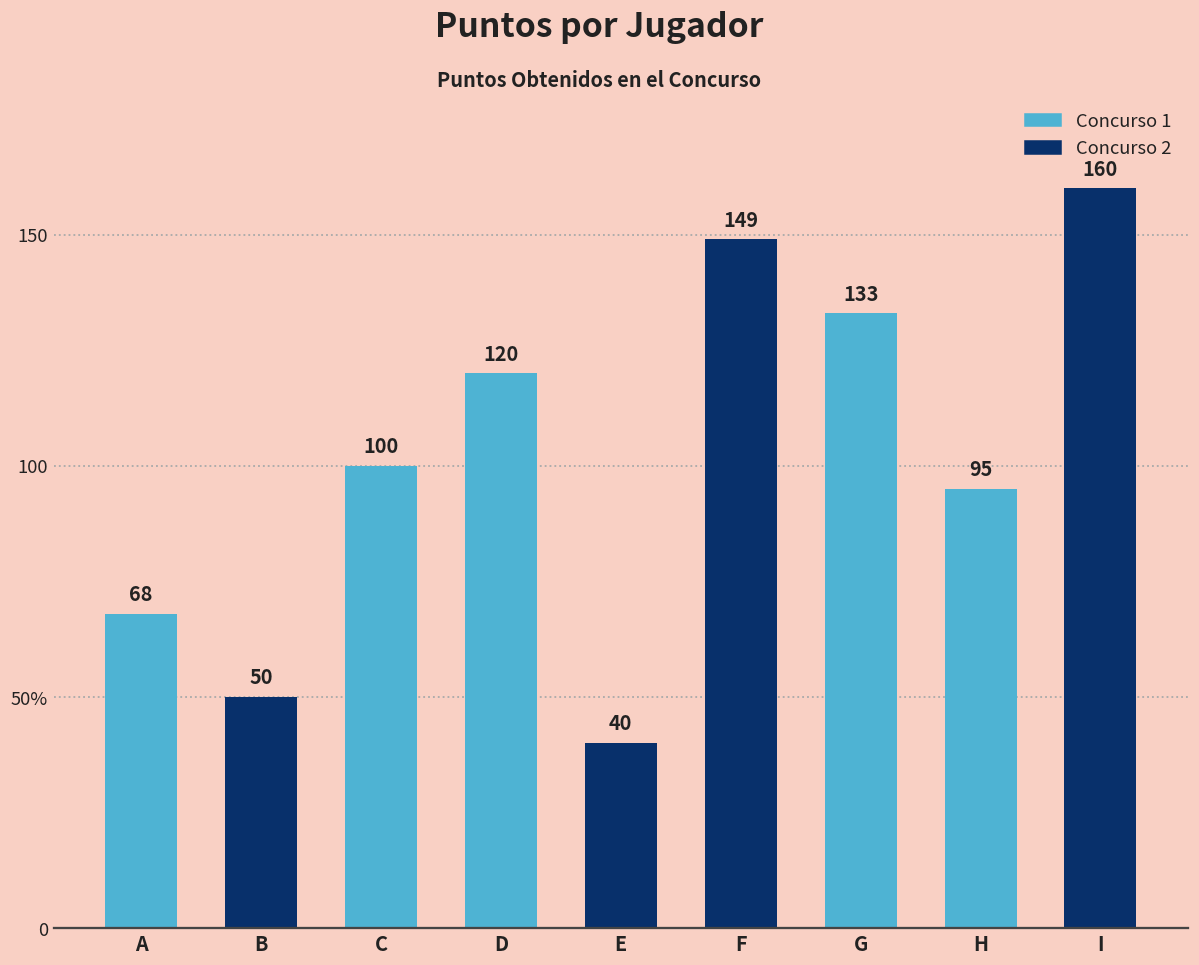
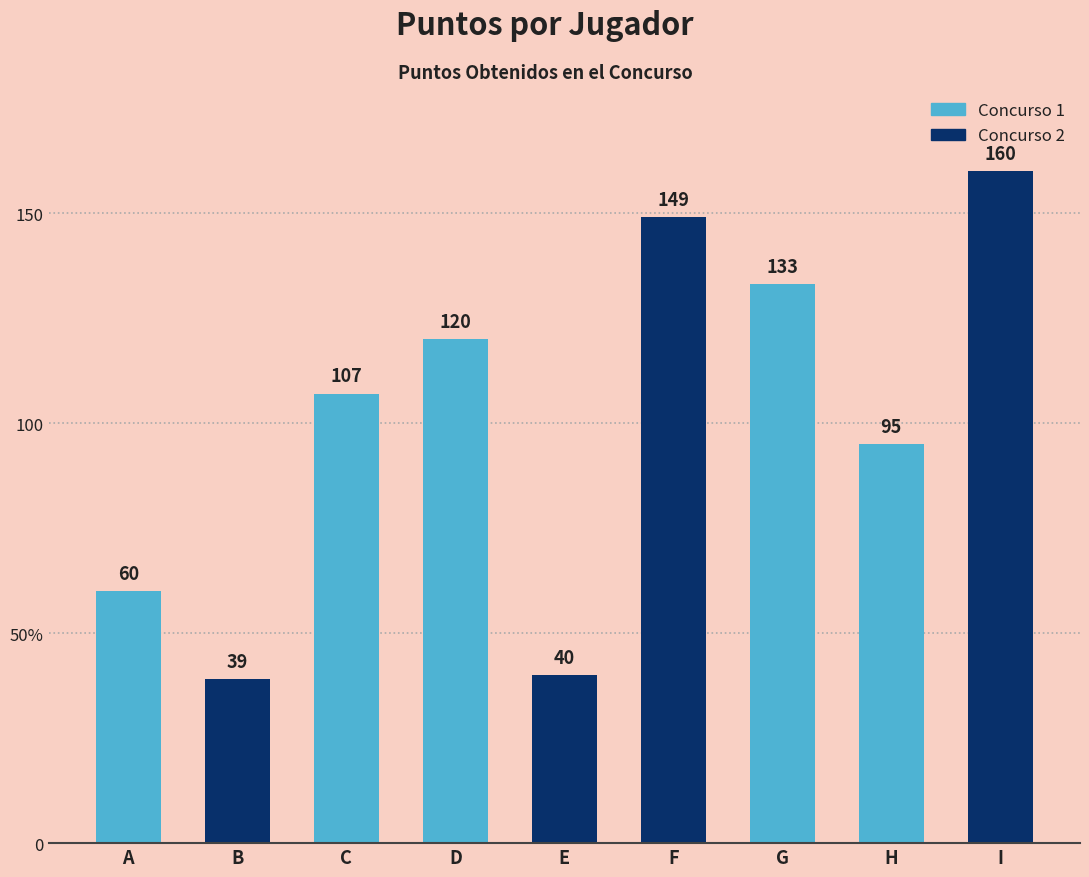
A: 68 -> 60
B: 50 -> 39
C: 100 -> 107
